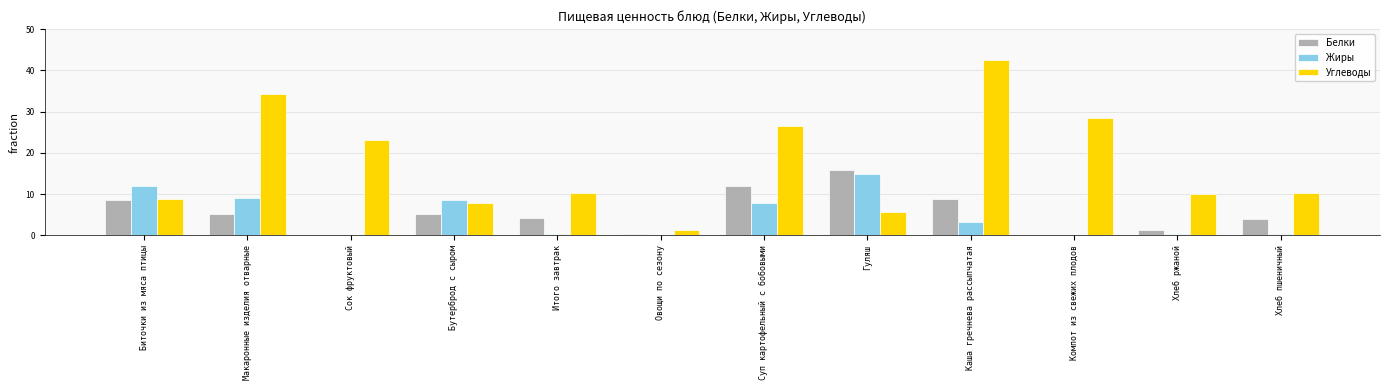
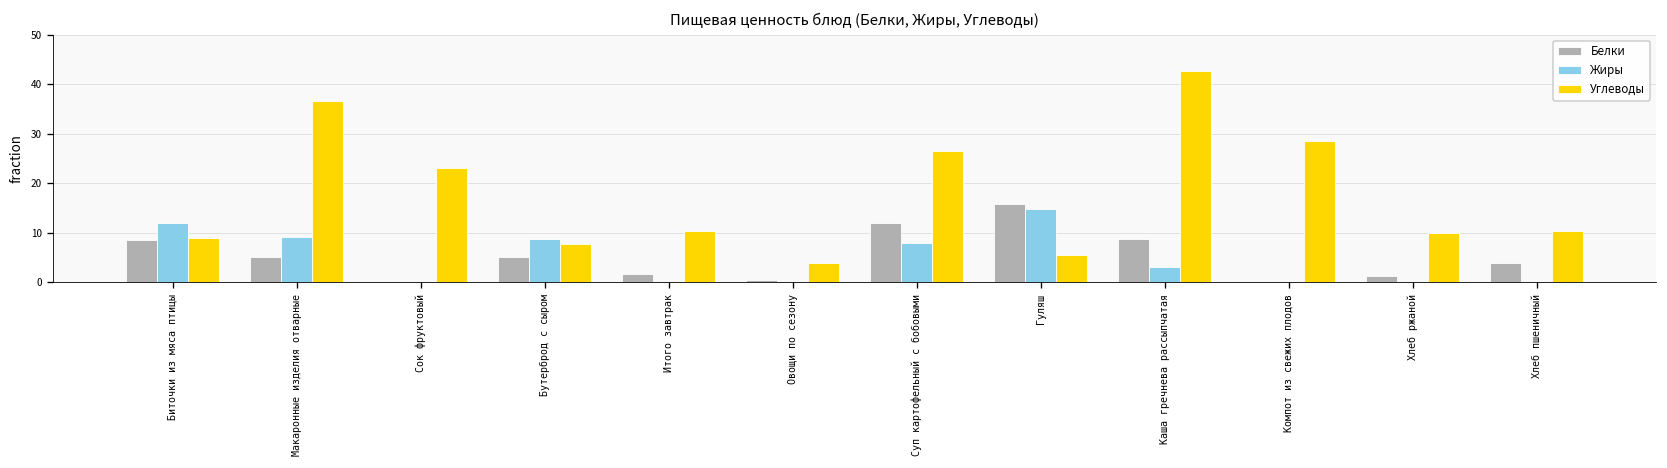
Углеводы, Макаронные изделия отварные: 34 -> 37
Белки, Итого завтрак: 4 -> 2
Углеводы, Овощи по сезону: 1 -> 4
